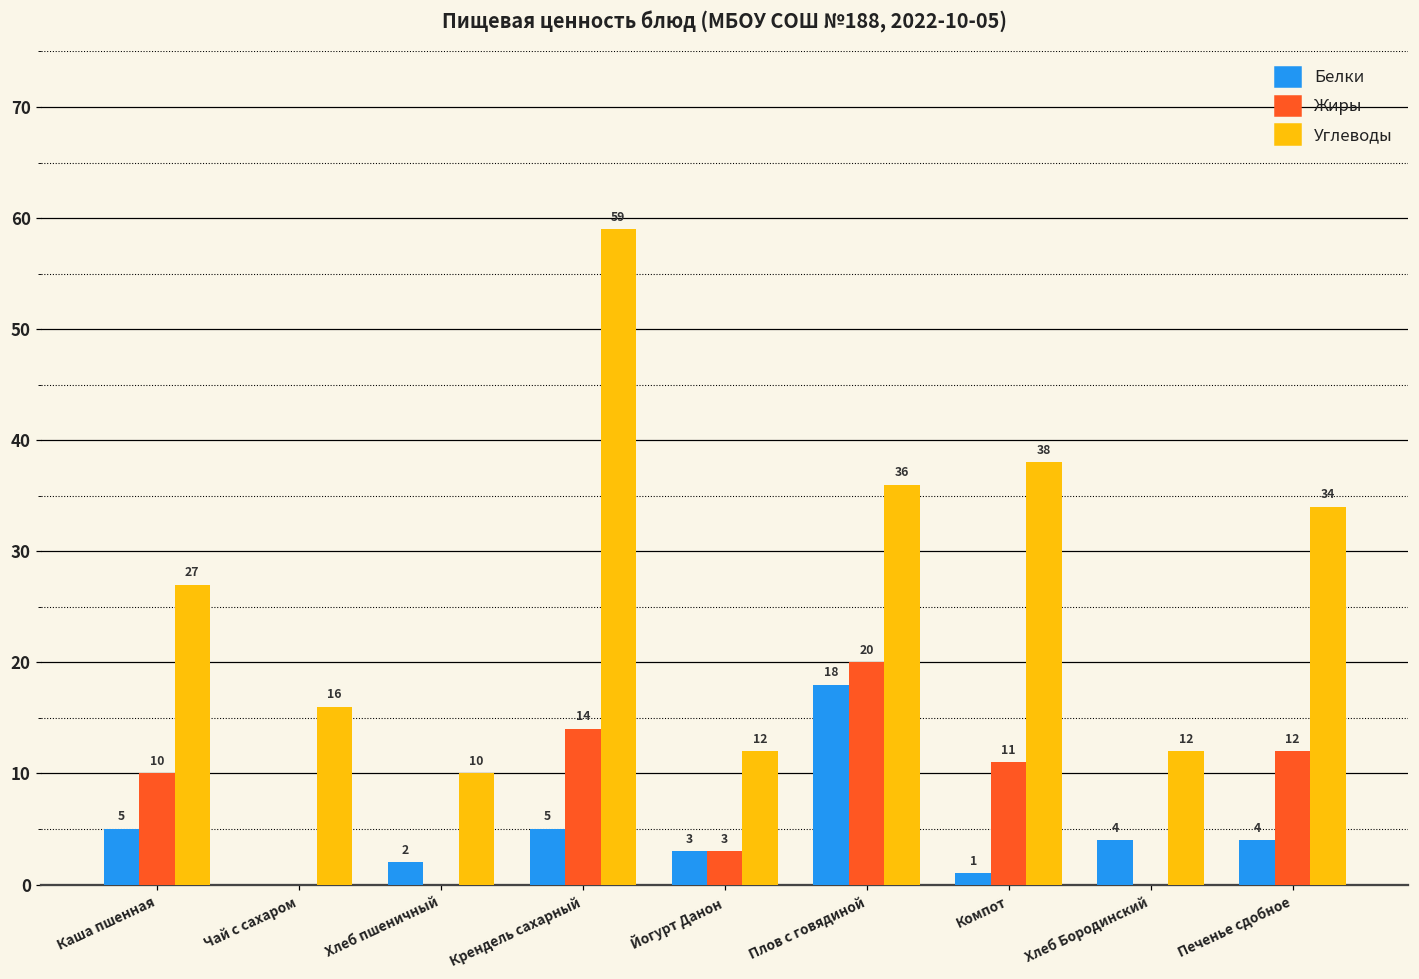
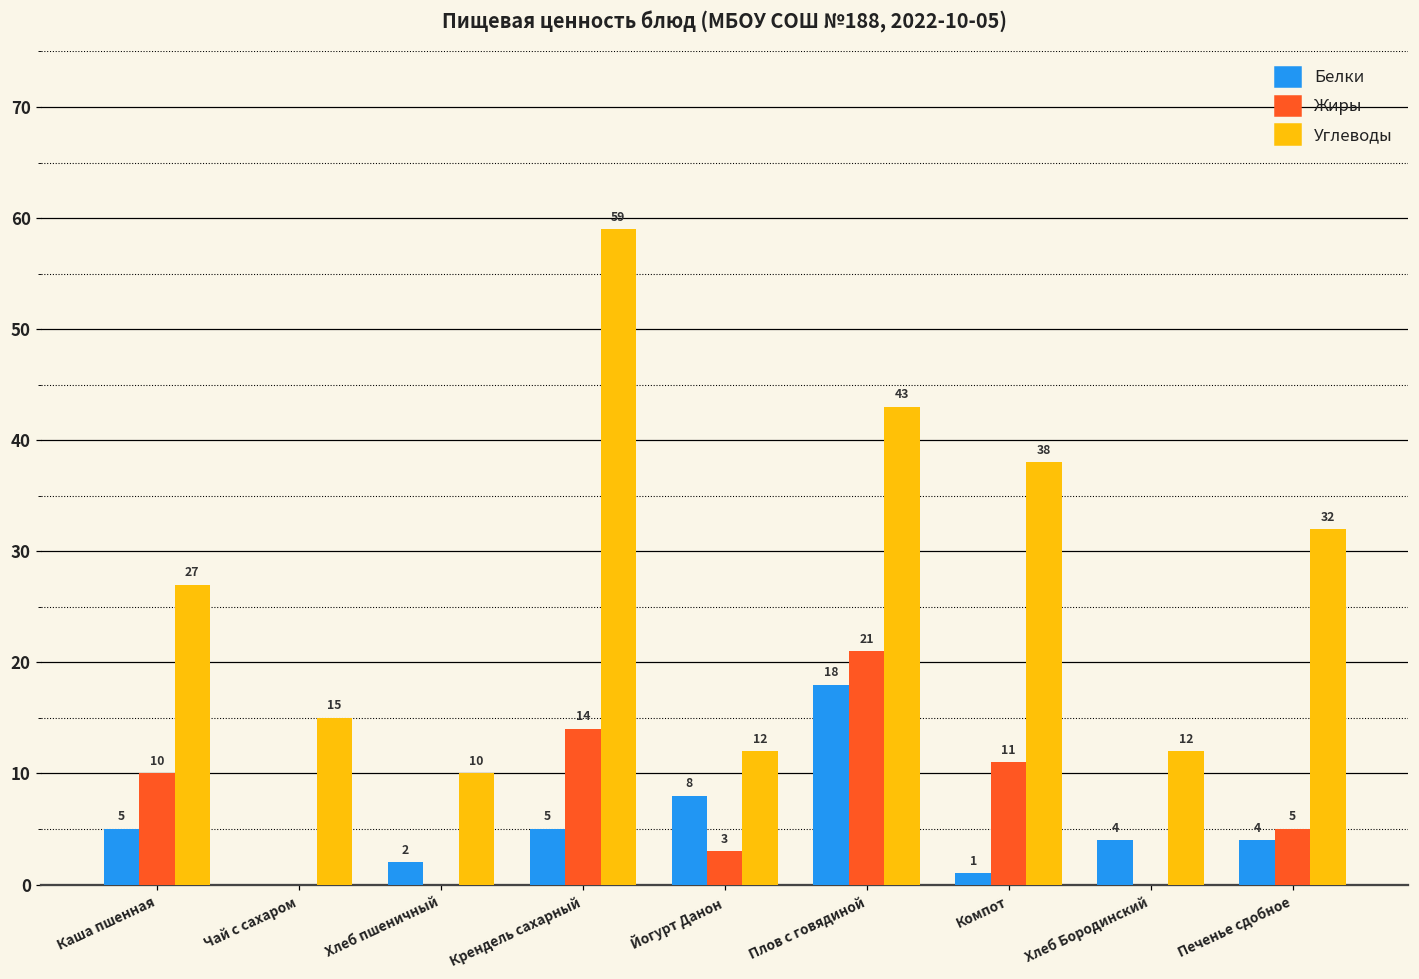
Углеводы, Чай с сахаром: 16 -> 15
Белки, Йогурт Данон: 3 -> 8
Жиры, Плов с говядиной: 20 -> 21
Углеводы, Плов с говядиной: 36 -> 43
Жиры, Печенье сдобное: 12 -> 5
Углеводы, Печенье сдобное: 34 -> 32
